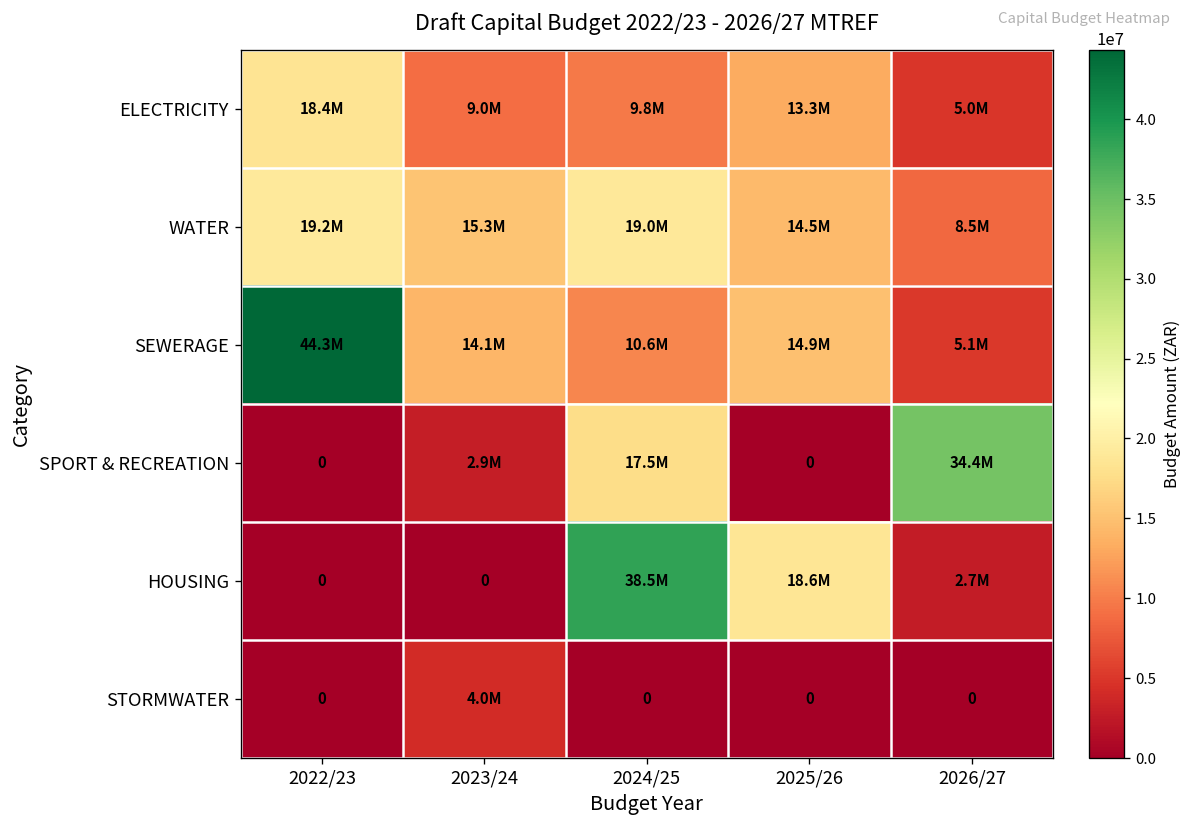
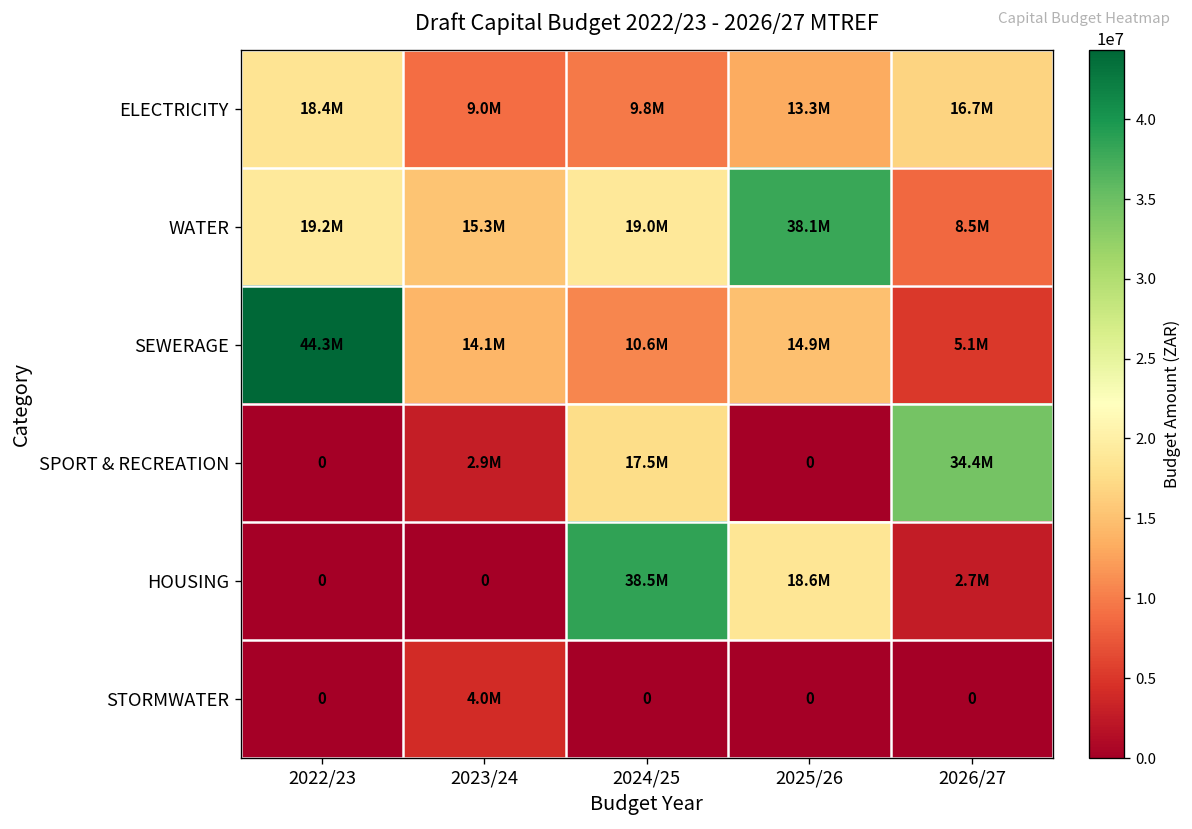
ELECTRICITY, 2026/27: 5.0M -> 16.7M
WATER, 2025/26: 14.5M -> 38.1M
